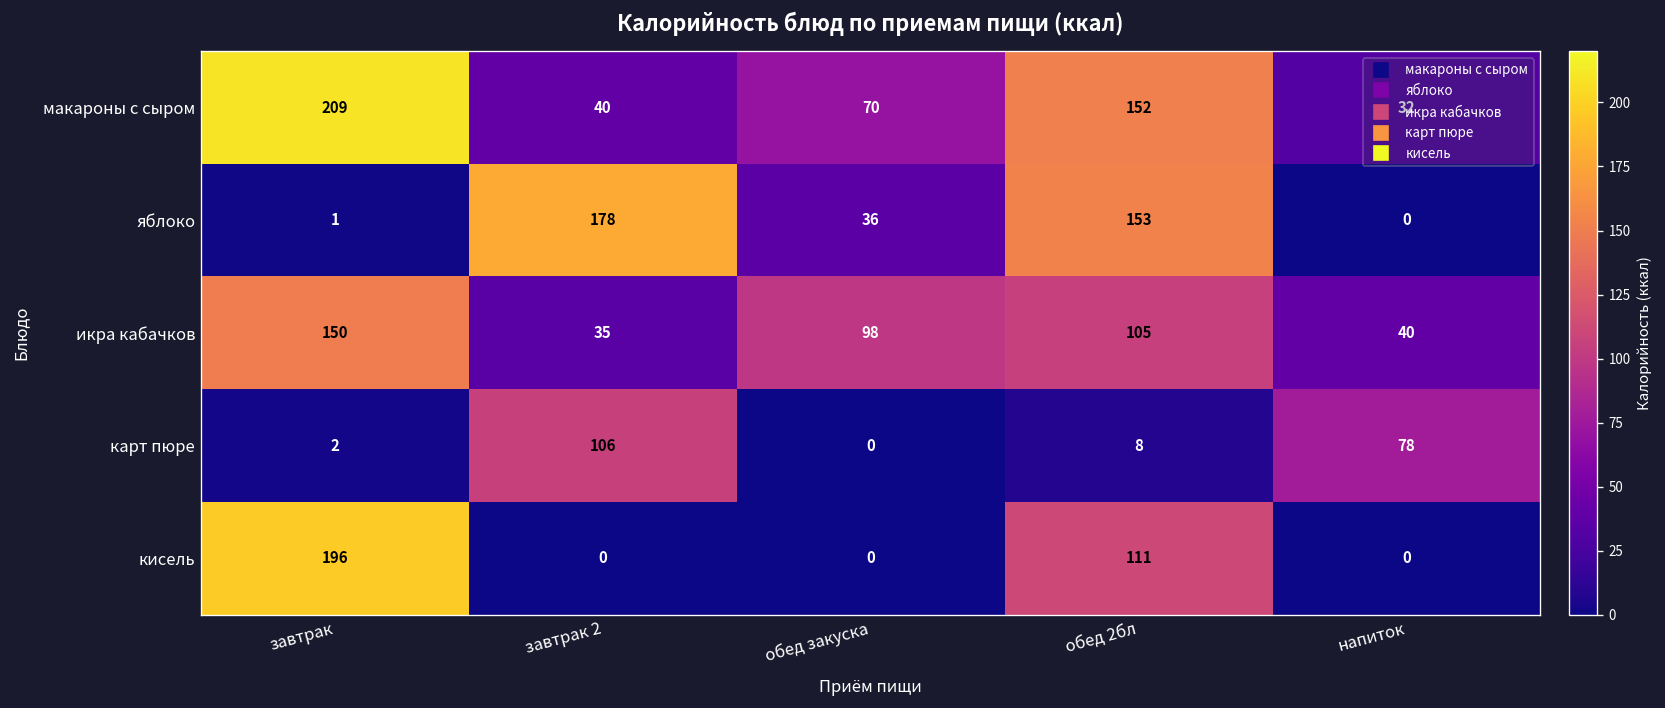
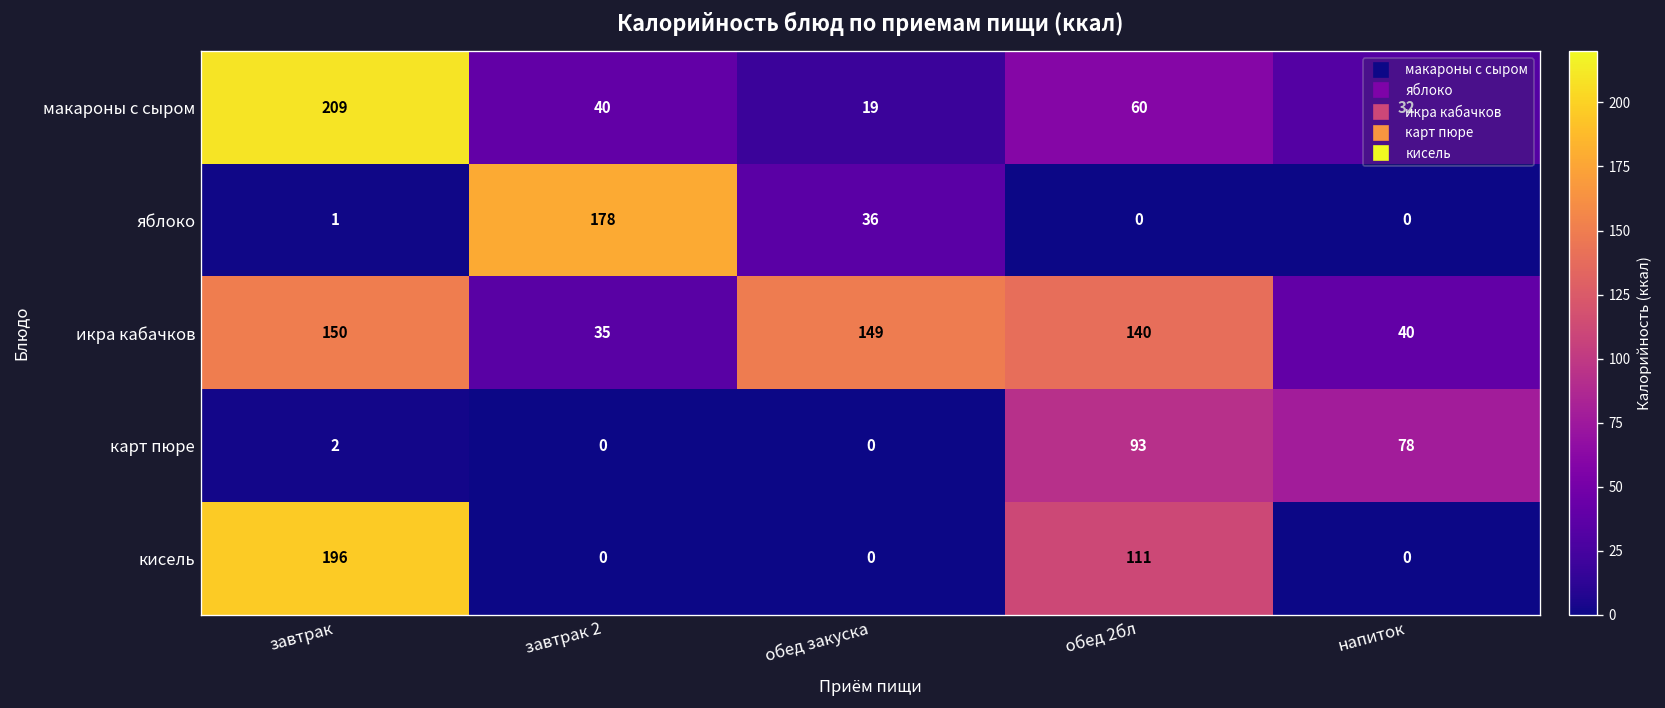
макароны с сыром, обед закуска: 70 -> 19
макароны с сыром, обед 2бл: 152 -> 60
яблоко, обед 2бл: 153 -> 0
икра кабачков, обед закуска: 98 -> 149
икра кабачков, обед 2бл: 105 -> 140
карт пюре, завтрак 2: 106 -> 0
карт пюре, обед 2бл: 8 -> 93
